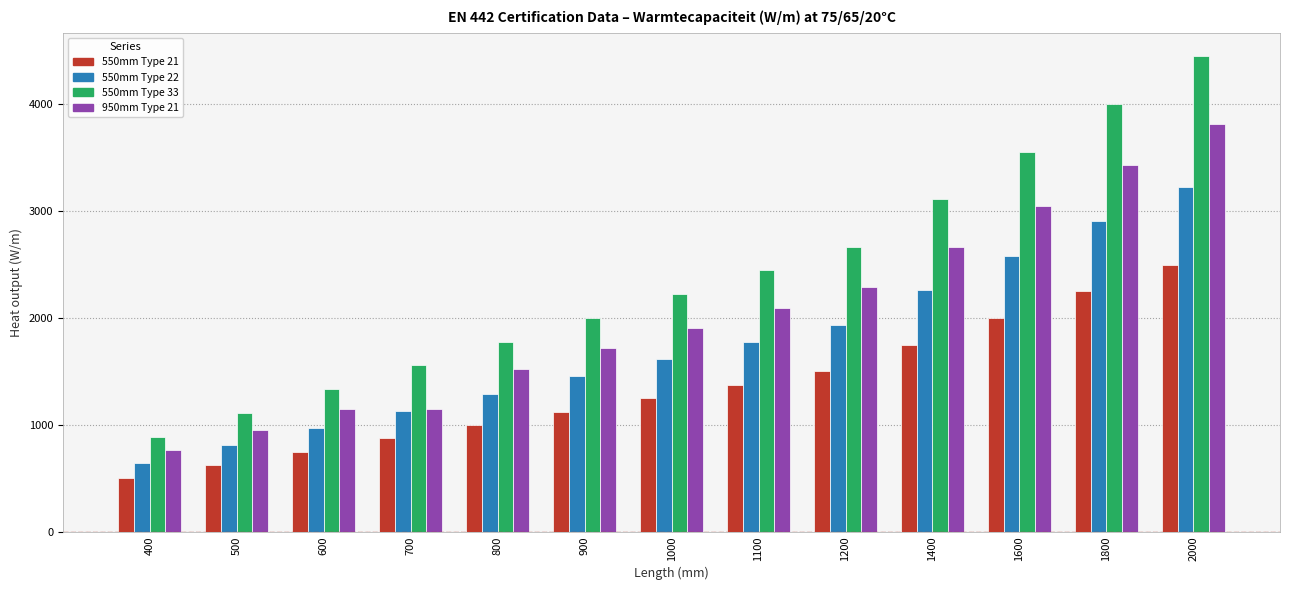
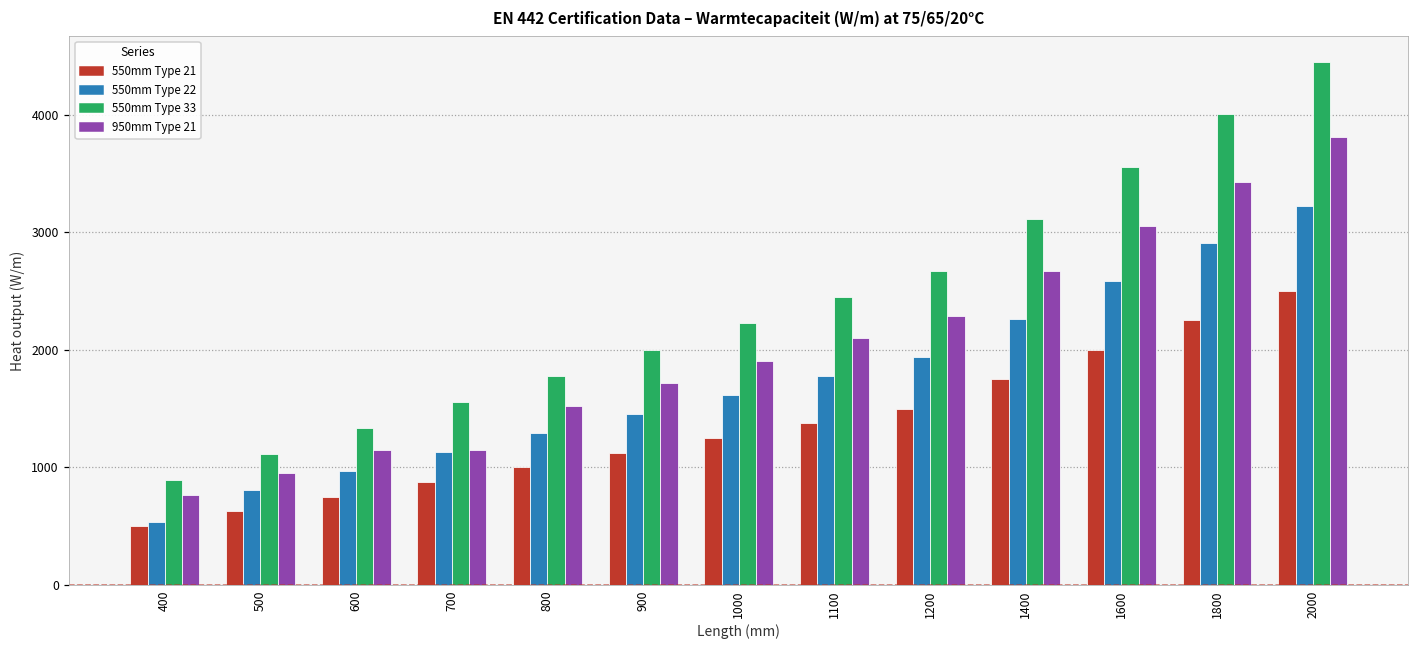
550mm Type 22, 400: 650 -> 540
